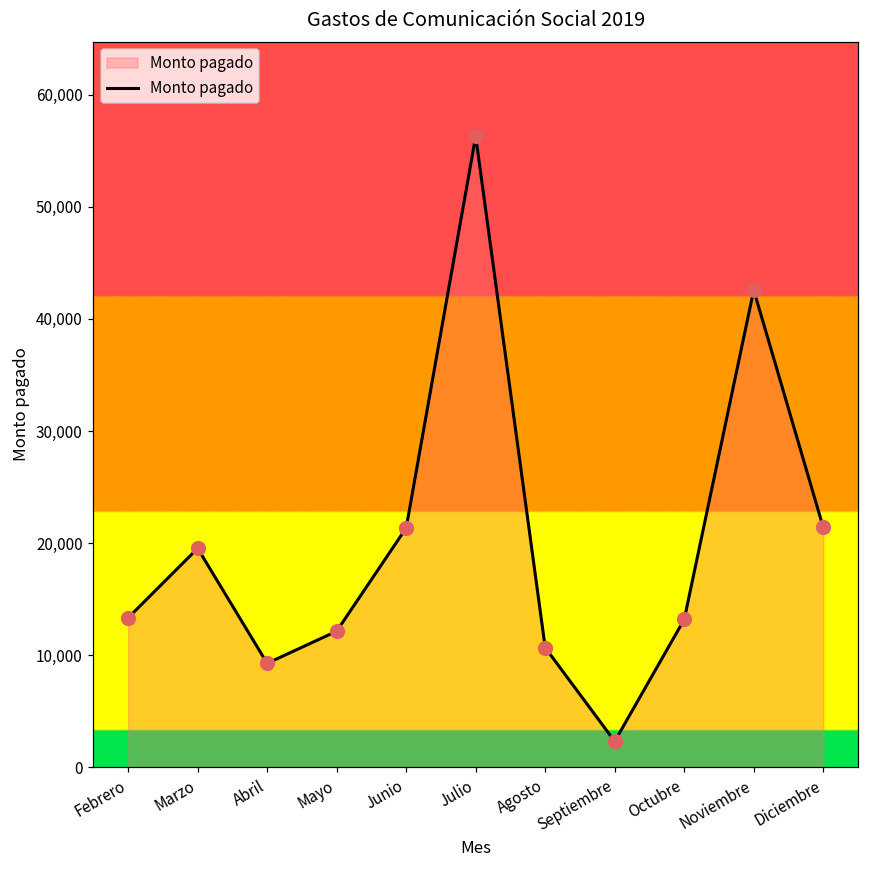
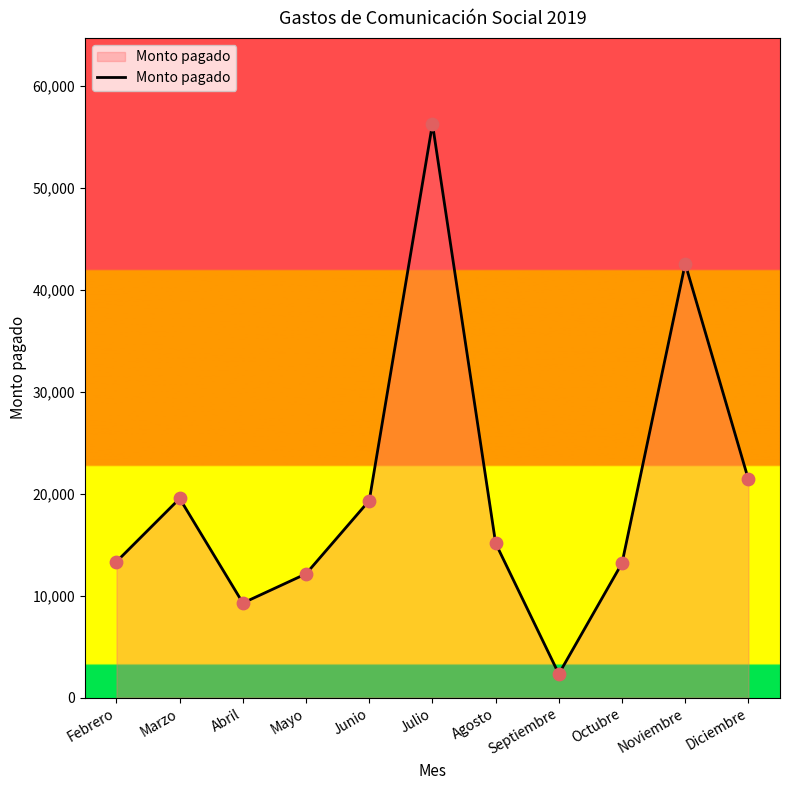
Junio: 21,400 -> 19,300
Agosto: 10,700 -> 15,100
